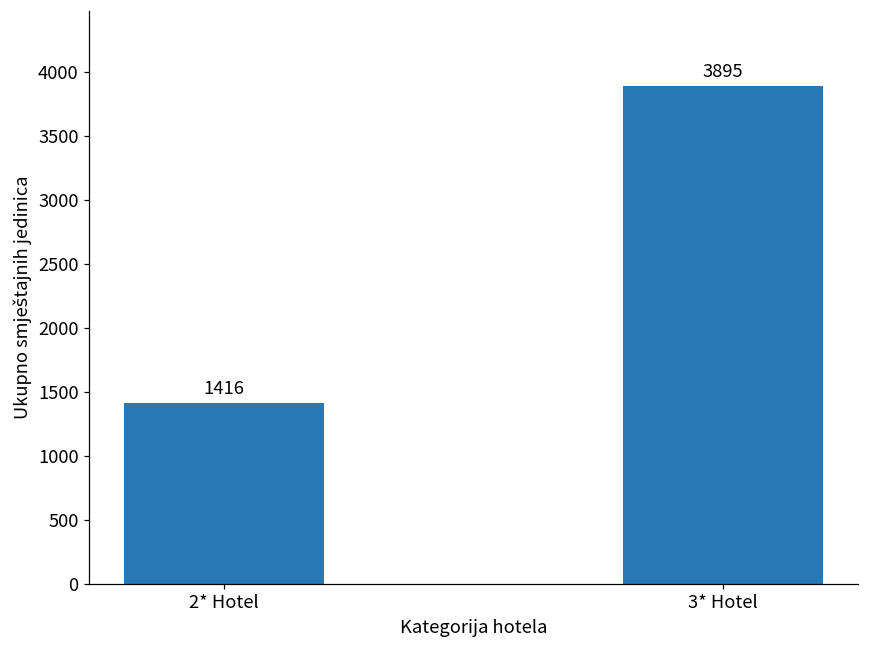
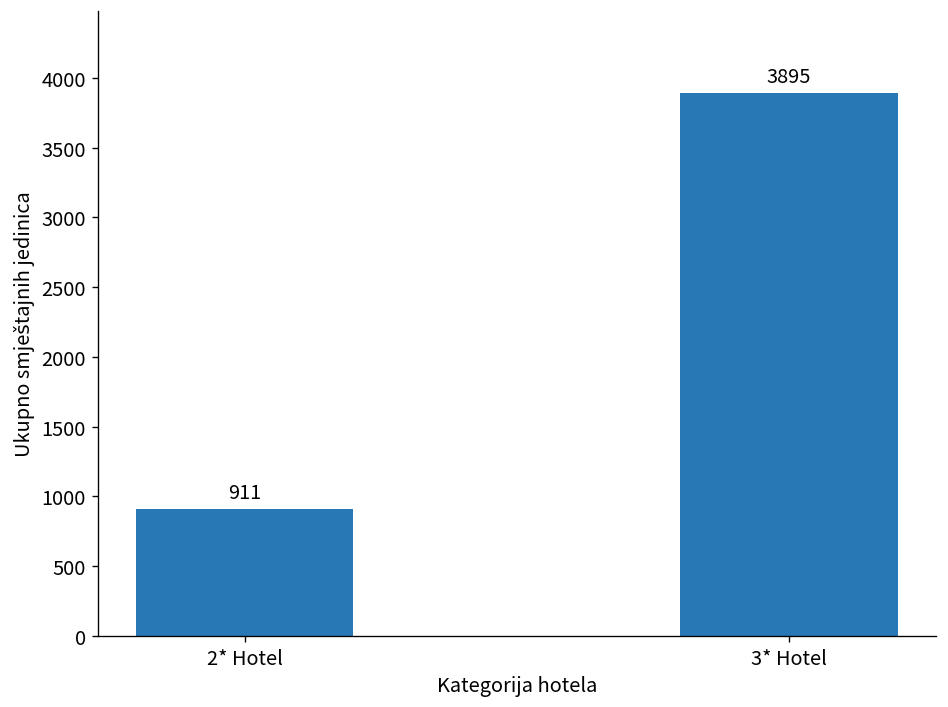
2* Hotel: 1416 -> 911
